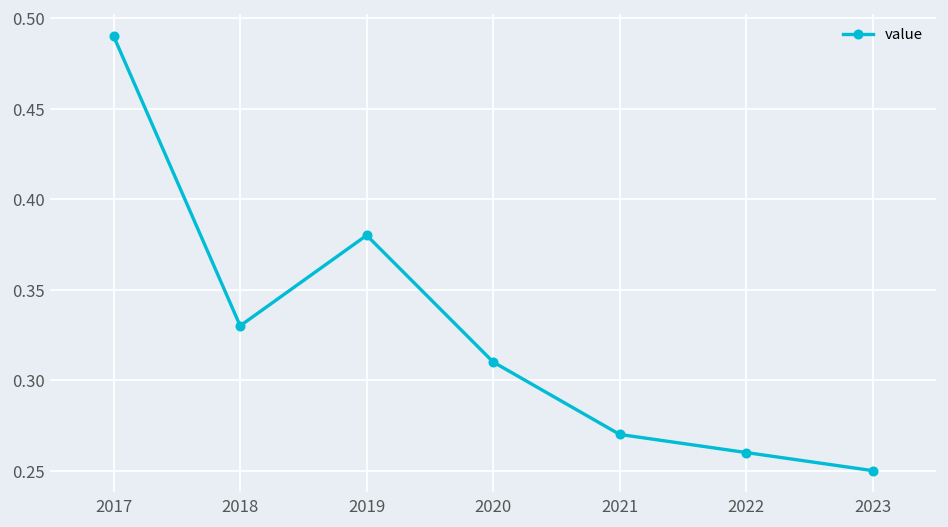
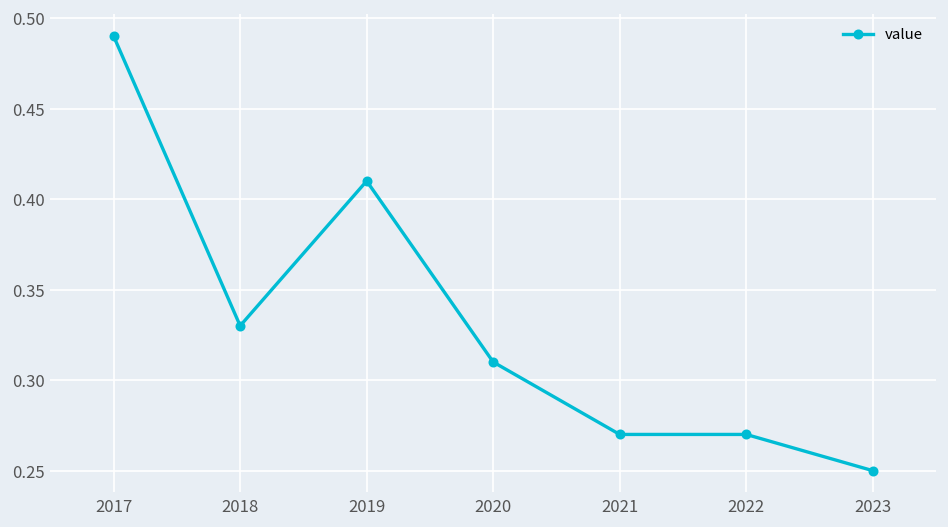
2019: 0.38 -> 0.41
2022: 0.26 -> 0.27
